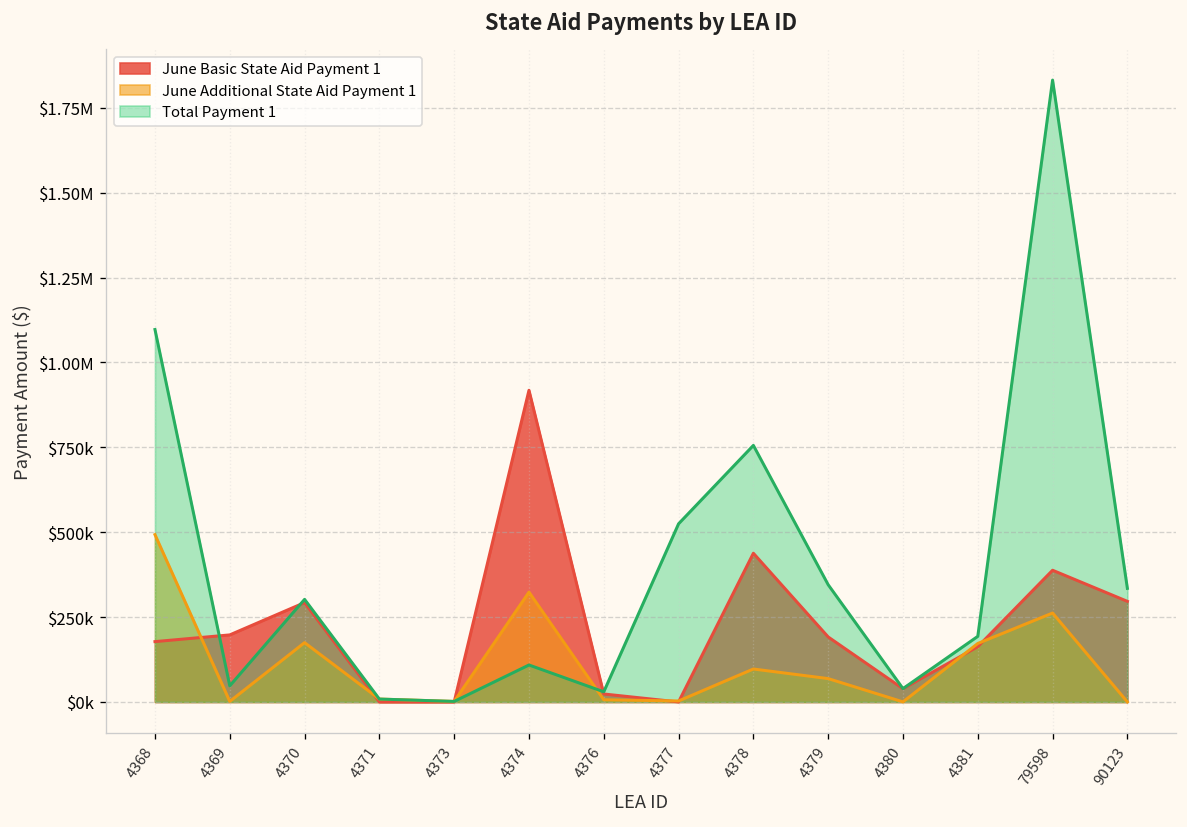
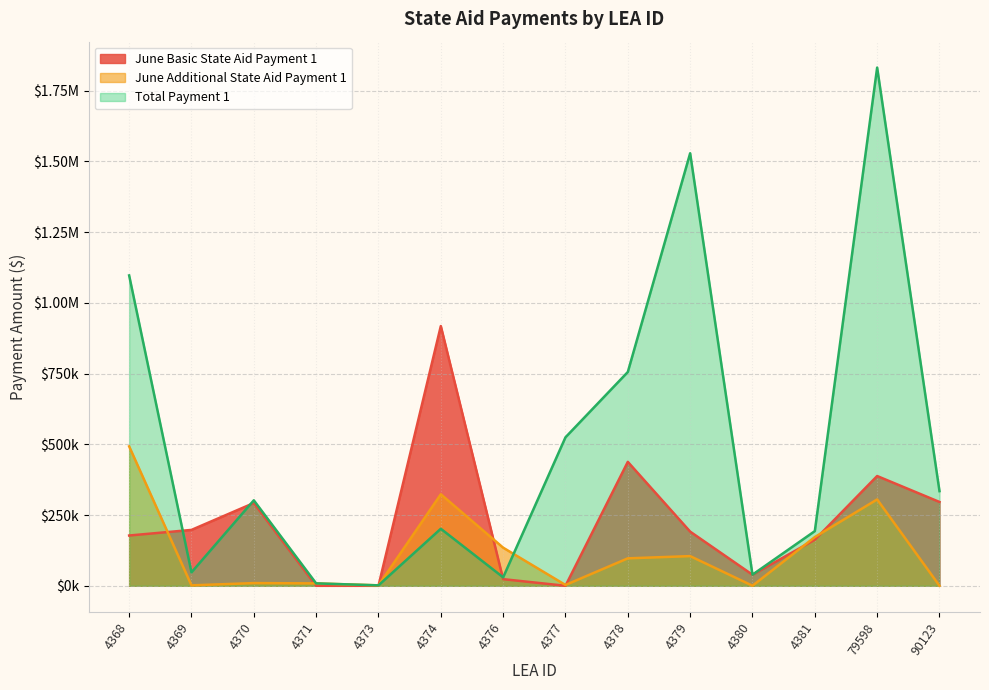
June Additional State Aid Payment 1, 4370: $170000 -> $10000
Total Payment 1, 4374: $110000 -> $200000
June Additional State Aid Payment 1, 4376: $10000 -> $130000
June Additional State Aid Payment 1, 4379: $70000 -> $100000
Total Payment 1, 4379: $350000 -> $1530000
June Additional State Aid Payment 1, 79598: $260000 -> $310000
